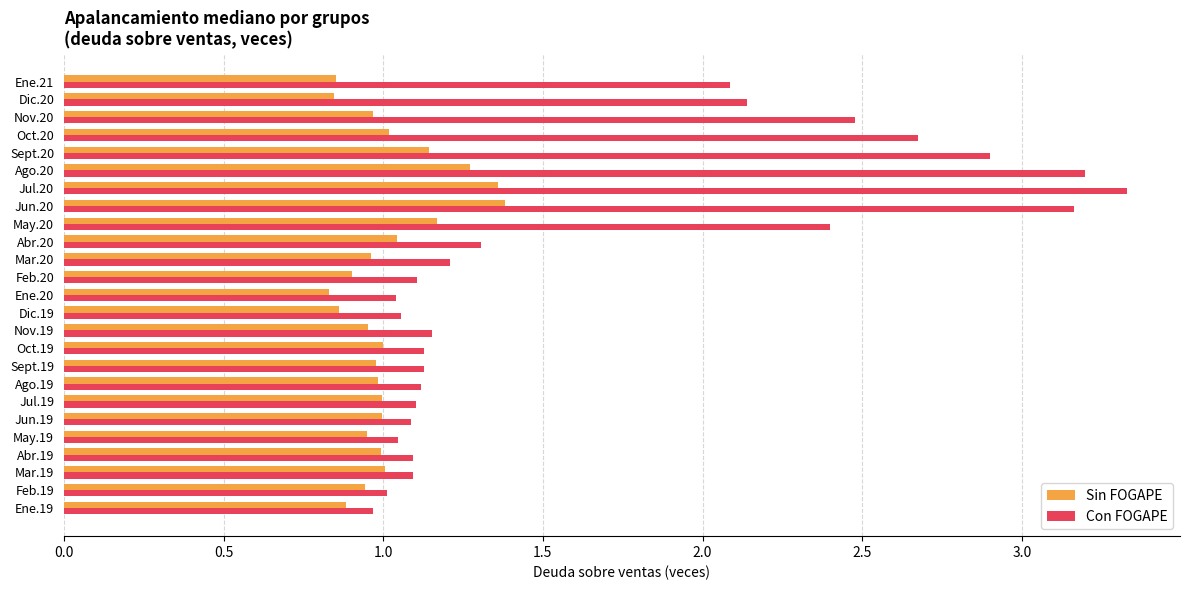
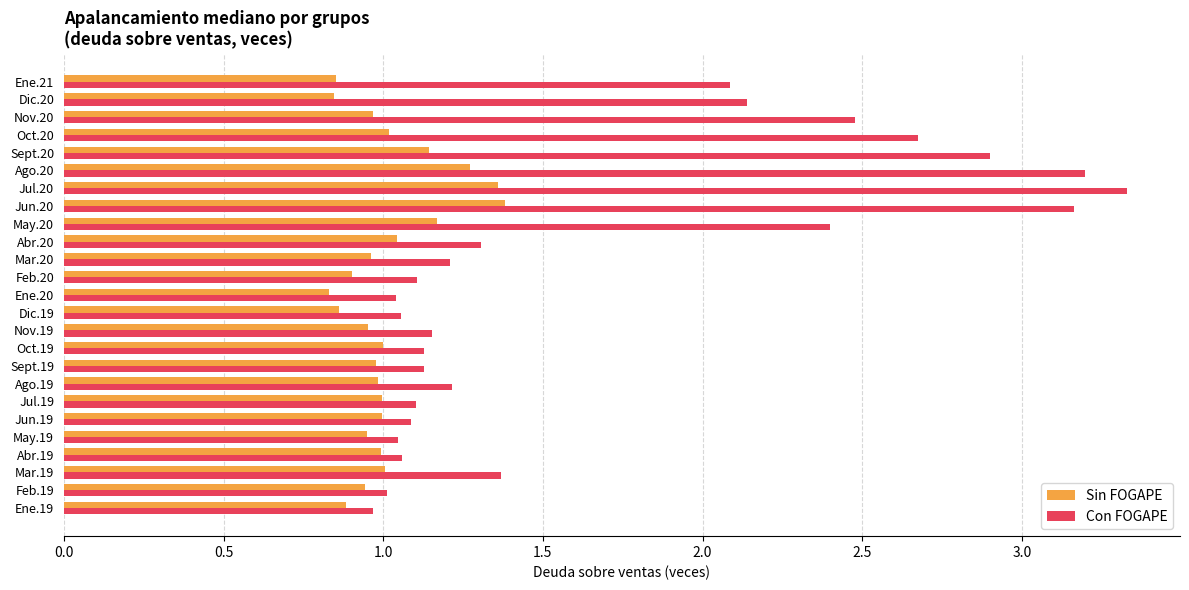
Con FOGAPE, Ago.19: 1.12 -> 1.21
Con FOGAPE, Abr.19: 1.09 -> 1.06
Con FOGAPE, Mar.19: 1.09 -> 1.37
